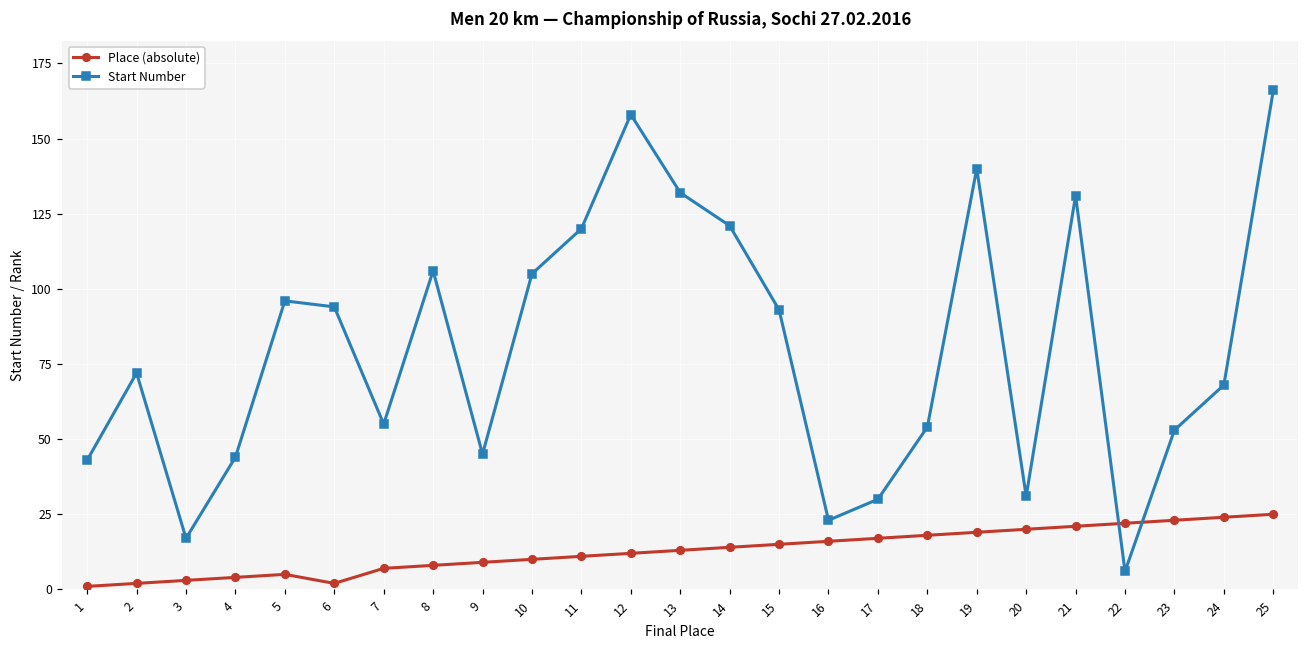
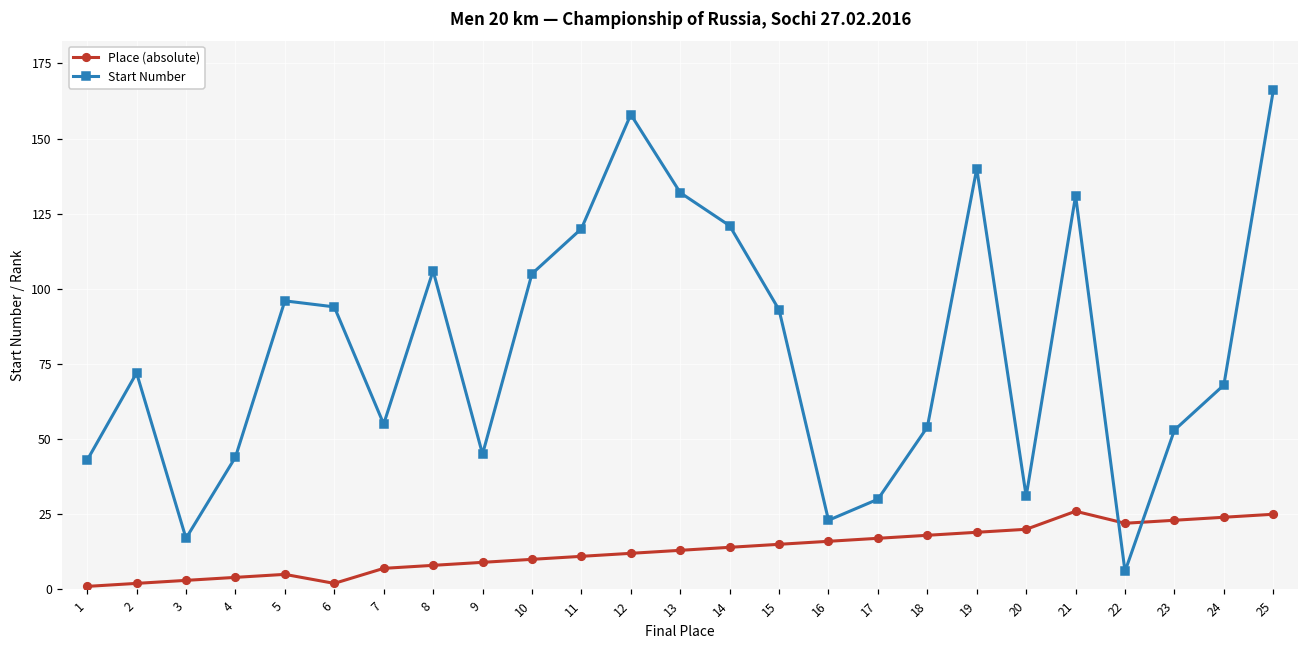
Place (absolute), 21: 21 -> 26
